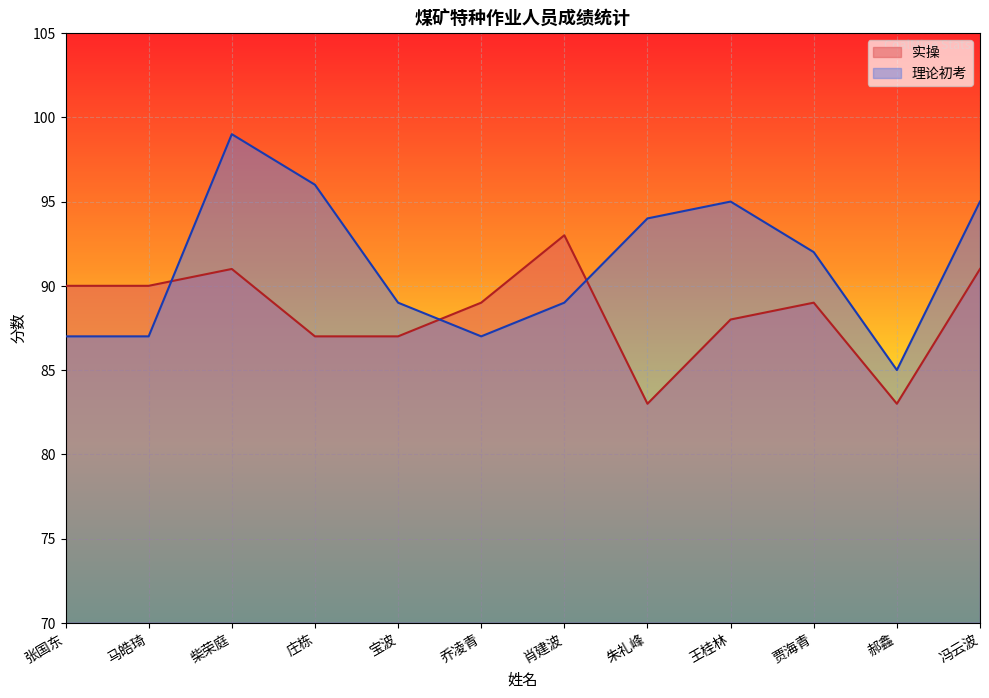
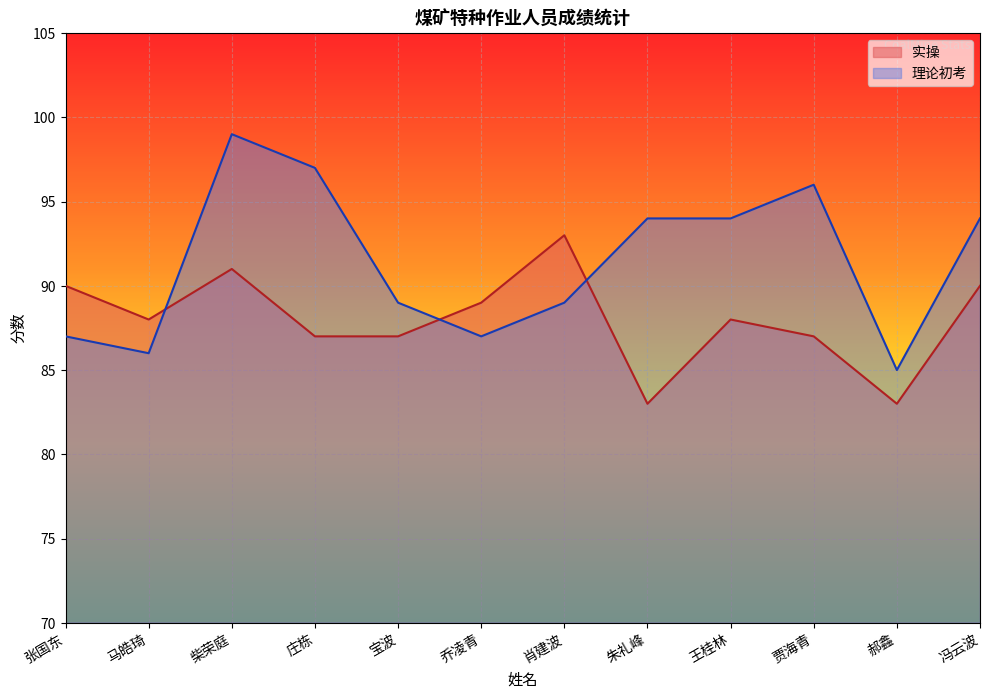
实操, 马皓琦: 90 -> 88
理论初考, 马皓琦: 87 -> 86
理论初考, 庄栋: 96 -> 97
理论初考, 王桂林: 95 -> 94
实操, 贾海青: 89 -> 87
理论初考, 贾海青: 92 -> 96
实操, 冯云波: 91 -> 90
理论初考, 冯云波: 95 -> 94
